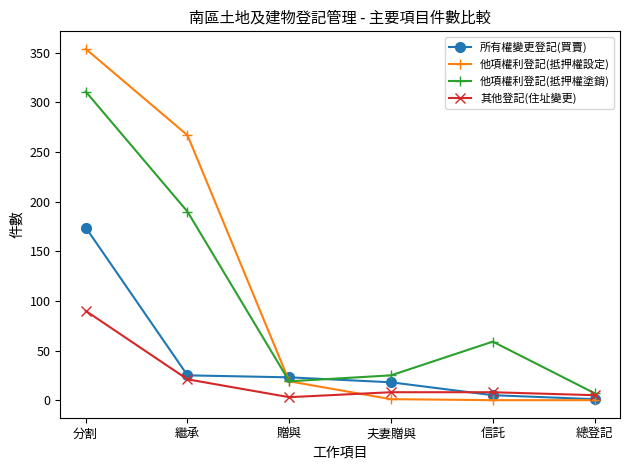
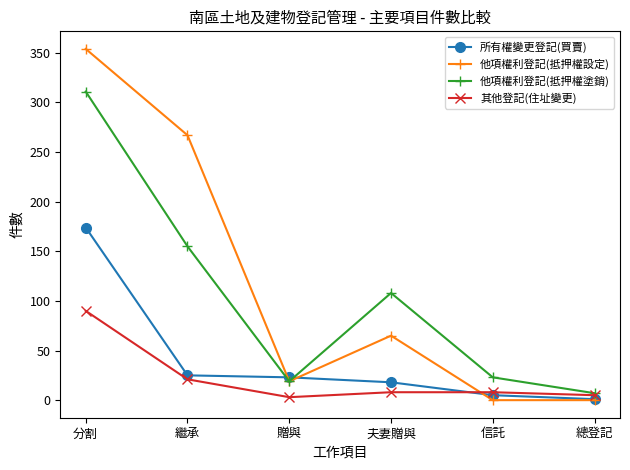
他項權利登記(抵押權塗銷), 繼承: 190 -> 160
他項權利登記(抵押權設定), 夫妻贈與: 0 -> 70
他項權利登記(抵押權塗銷), 夫妻贈與: 30 -> 110
他項權利登記(抵押權塗銷), 信託: 60 -> 20
